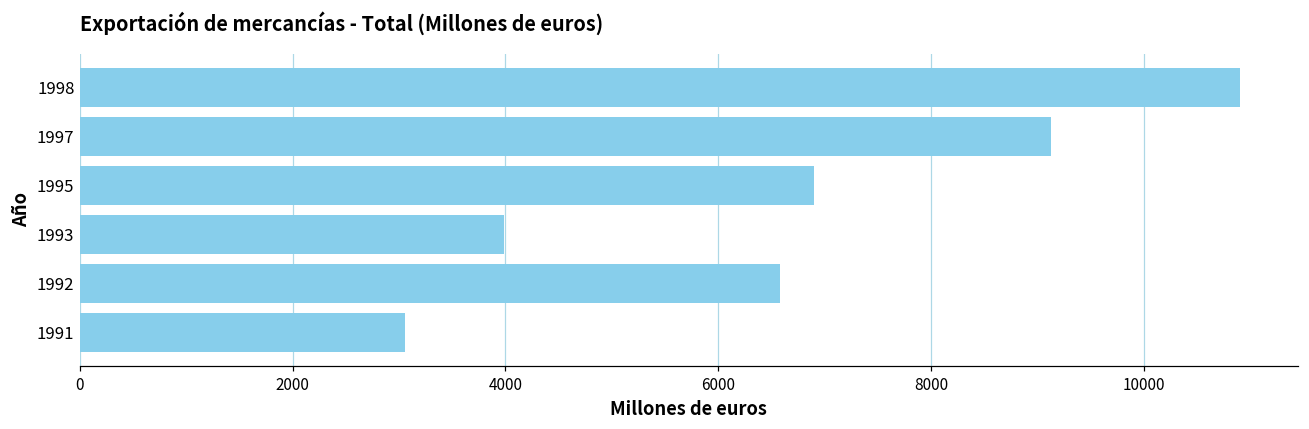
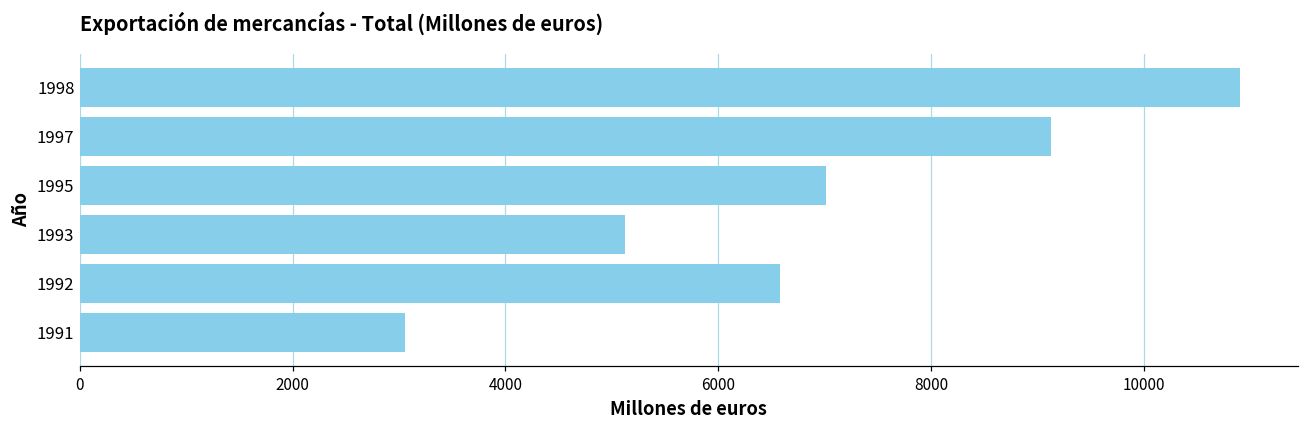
1995: 6900 -> 7000
1993: 4000 -> 5100
